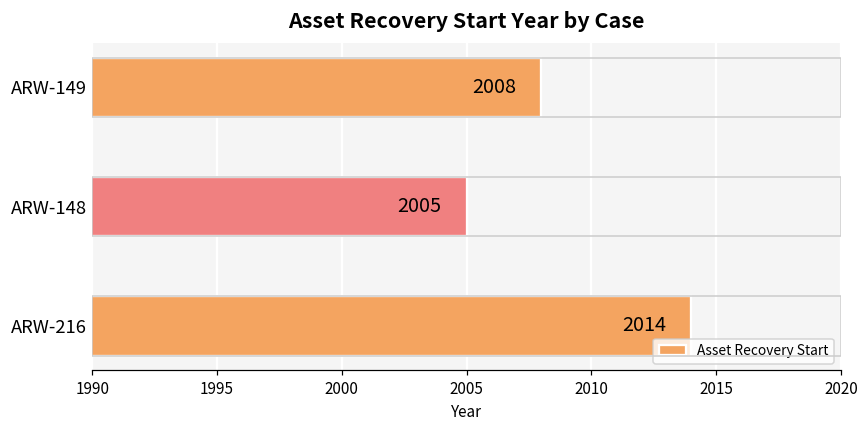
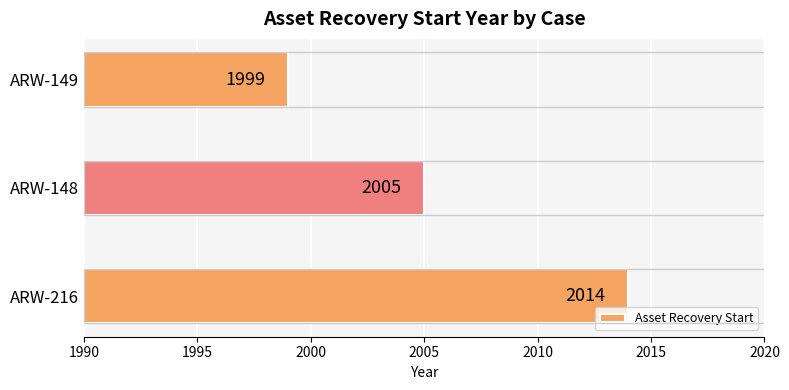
ARW-149: 2008 -> 1999
